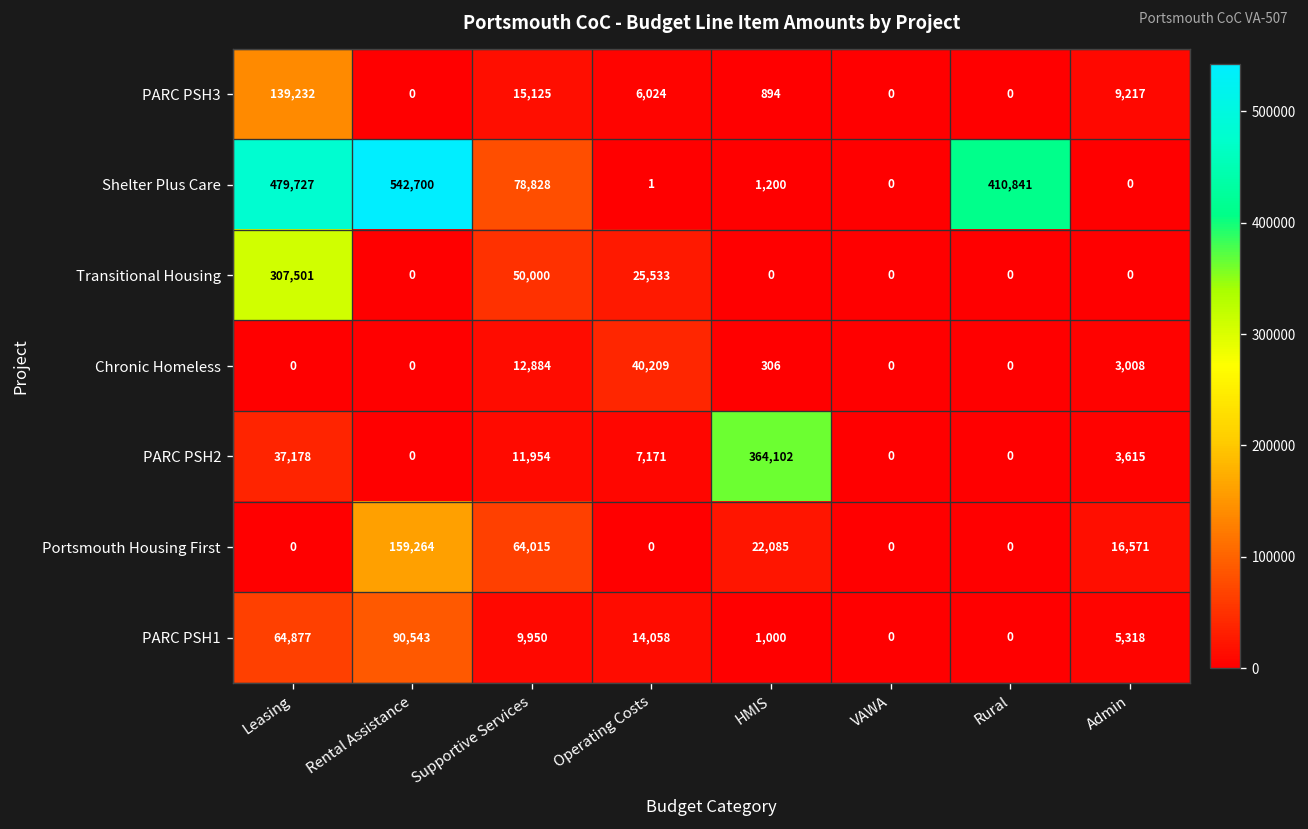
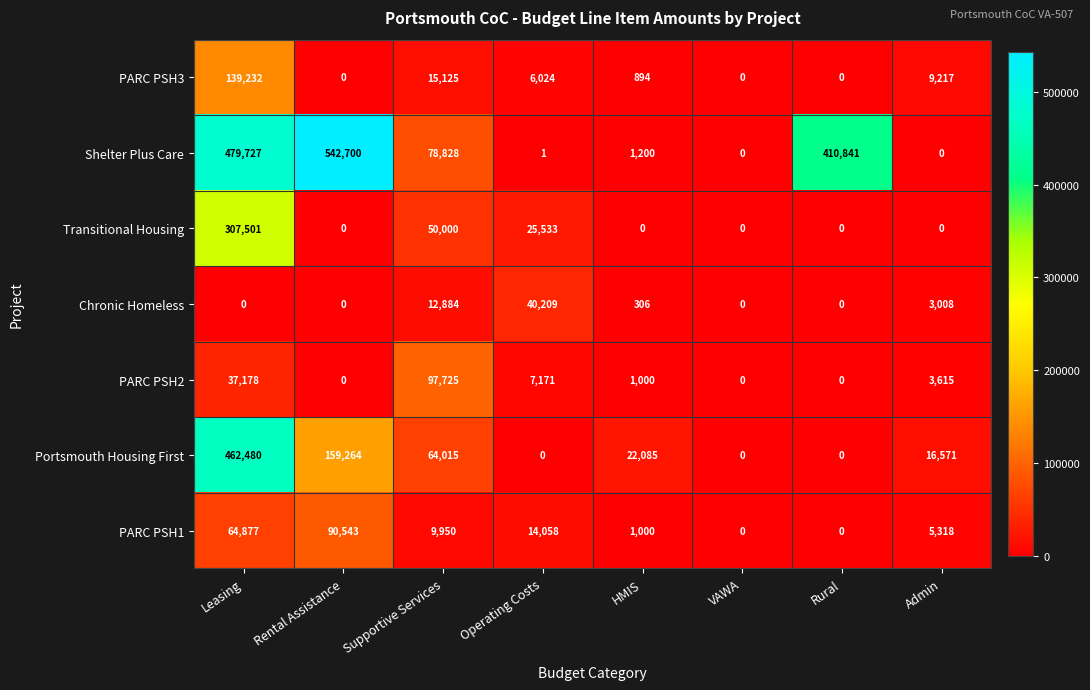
PARC PSH2, Supportive Services: 11,954 -> 97,725
PARC PSH2, HMIS: 364,102 -> 1,000
Portsmouth Housing First, Leasing: 0 -> 462,480
